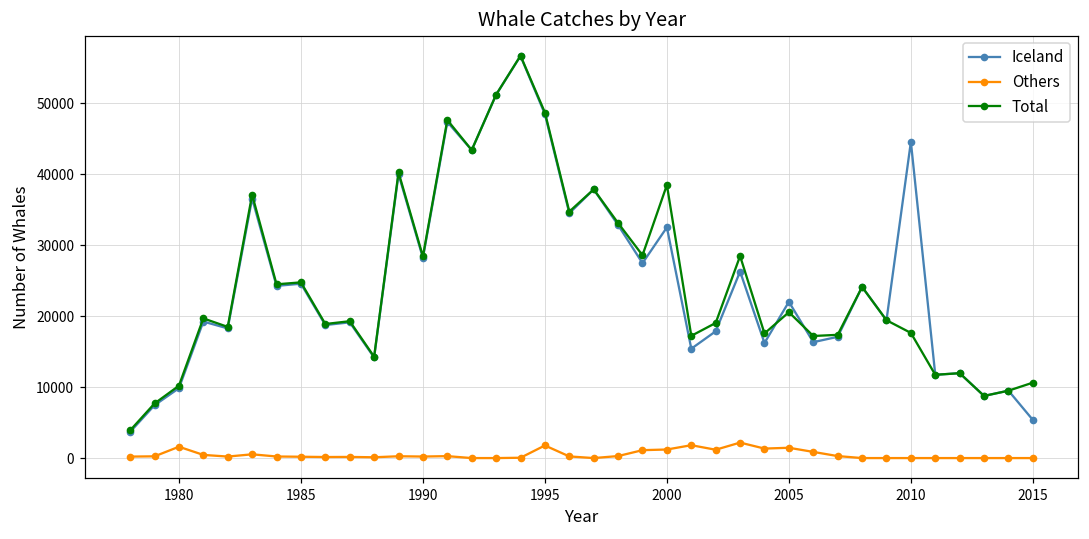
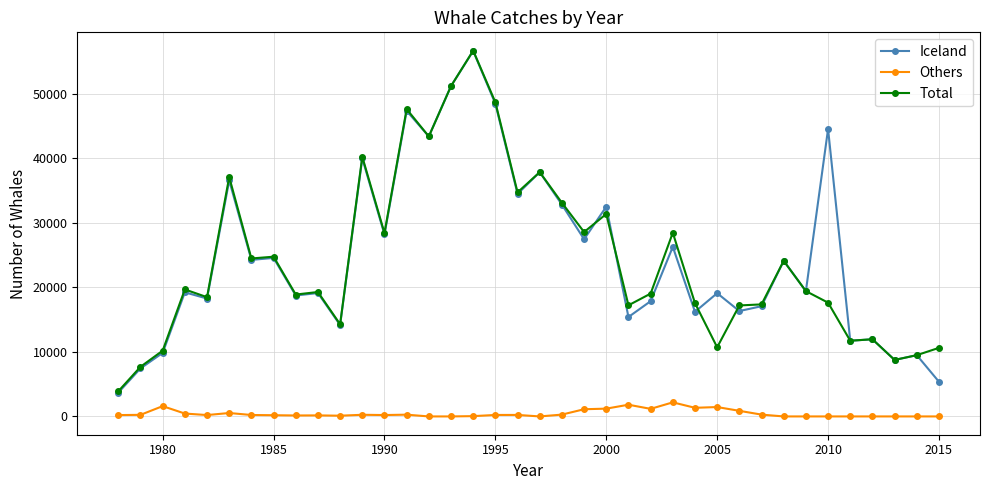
Others, 1995: 2000 -> 0
Total, 2000: 38000 -> 31000
Iceland, 2005: 22000 -> 19000
Total, 2005: 21000 -> 11000
